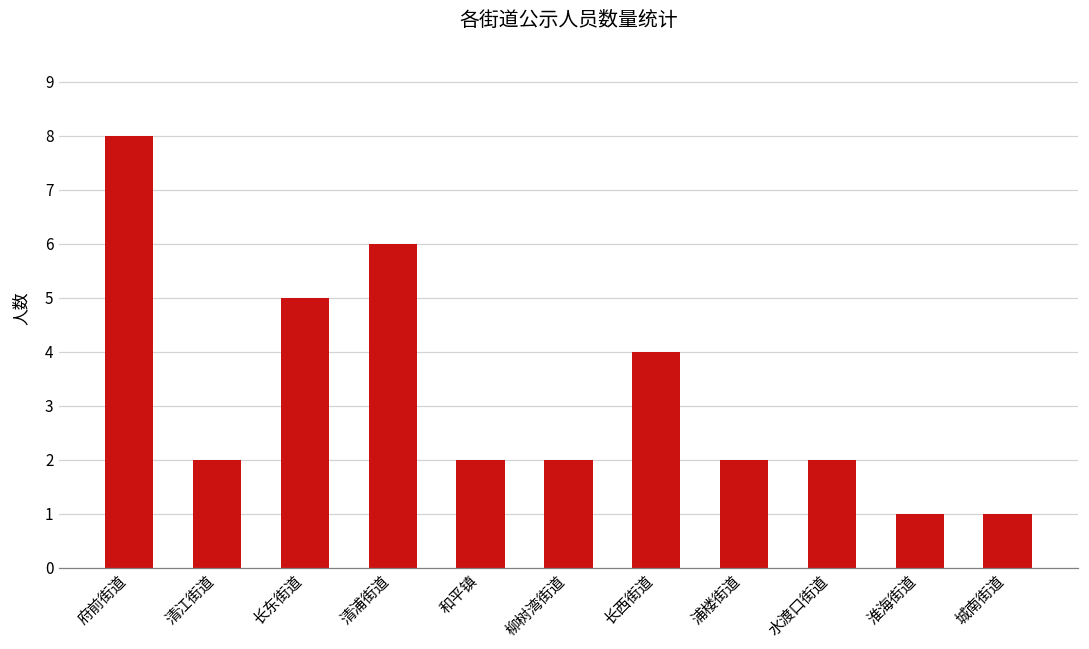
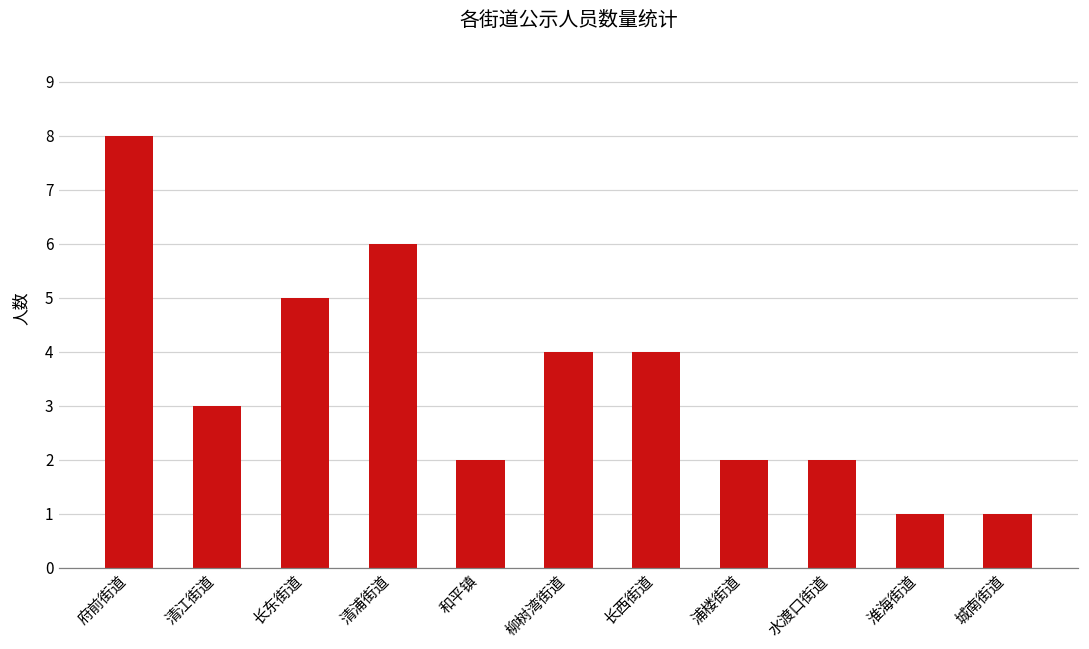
清江街道: 2 -> 3
柳树湾街道: 2 -> 4
